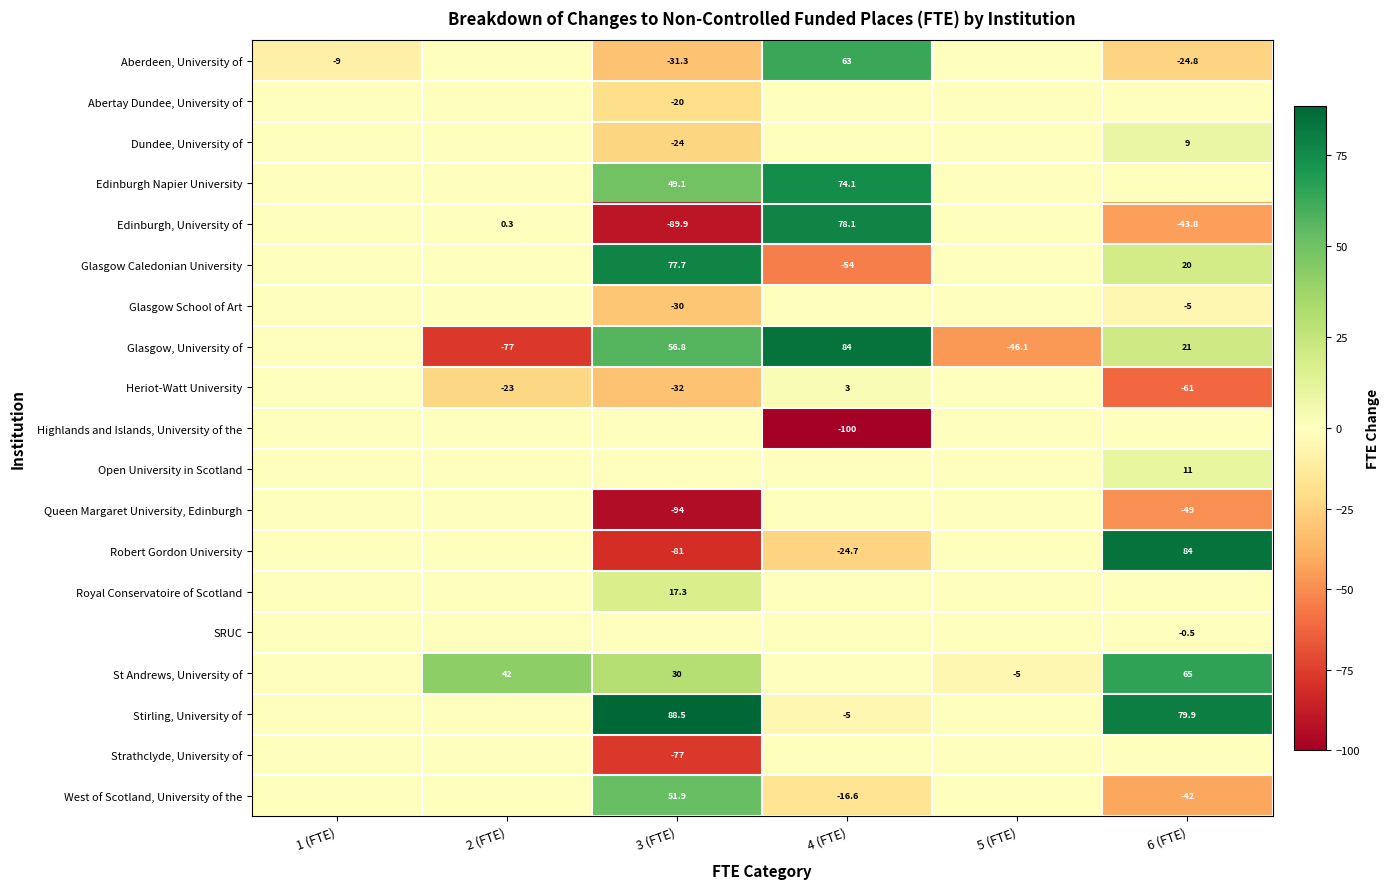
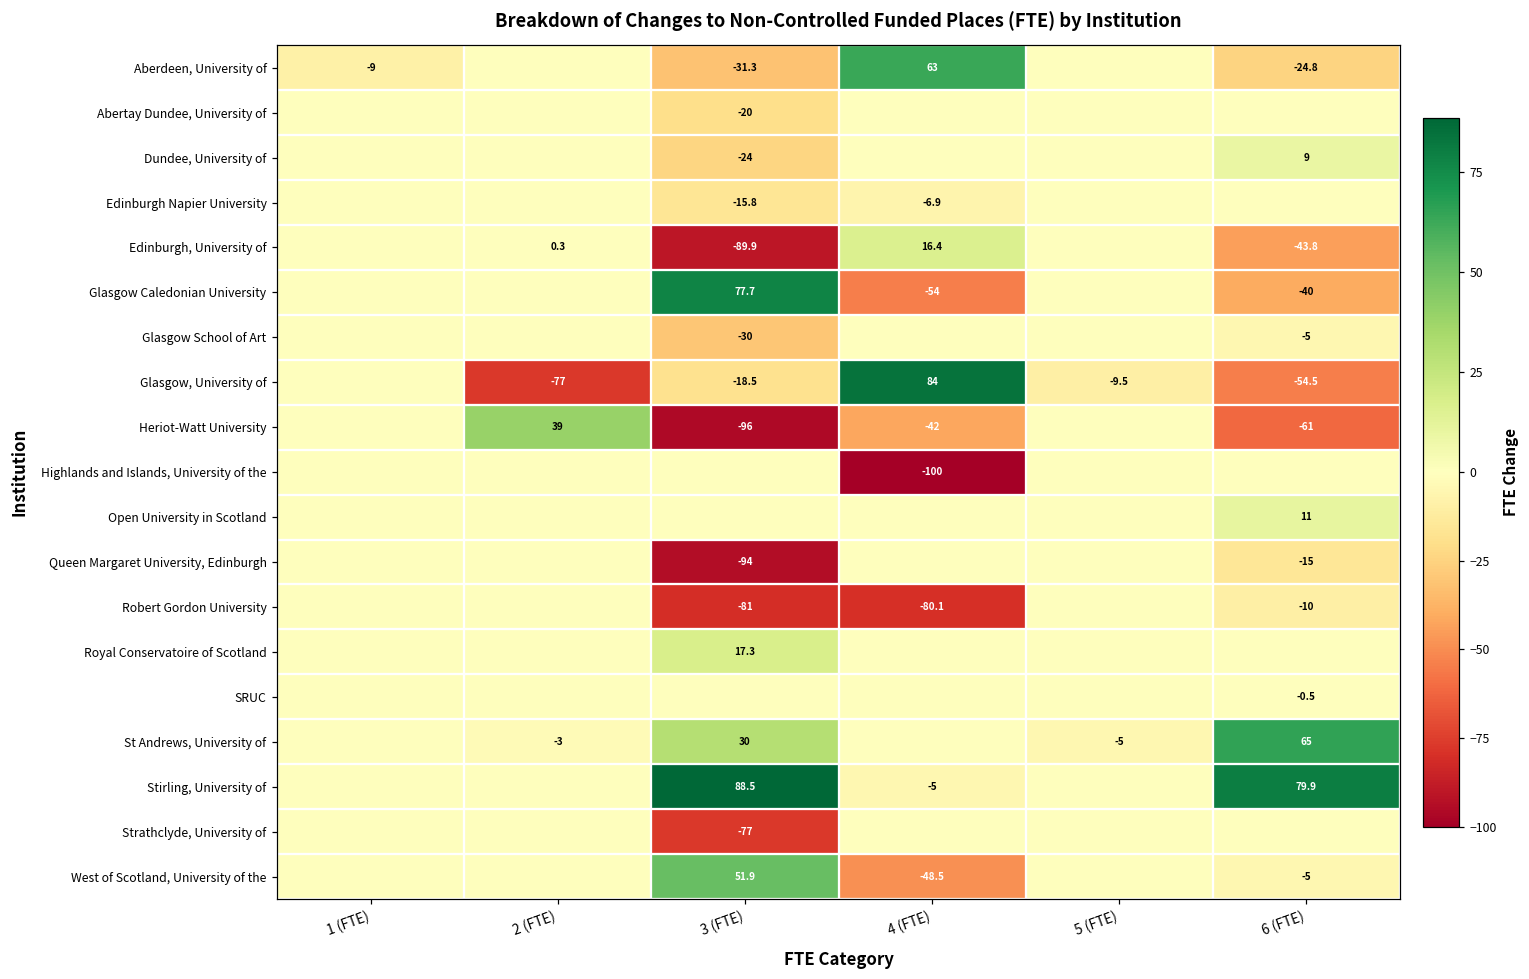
Edinburgh Napier University, 3 (FTE): 49.1 -> -15.8
Edinburgh Napier University, 4 (FTE): 74.1 -> -6.9
Edinburgh, University of, 4 (FTE): 78.1 -> 16.4
Glasgow Caledonian University, 6 (FTE): 20 -> -40
Glasgow, University of, 3 (FTE): 56.8 -> -18.5
Glasgow, University of, 5 (FTE): -46.1 -> -9.5
Glasgow, University of, 6 (FTE): 21 -> -54.5
Heriot-Watt University, 2 (FTE): -23 -> 39
Heriot-Watt University, 3 (FTE): -32 -> -96
Heriot-Watt University, 4 (FTE): 3 -> -42
Queen Margaret University, Edinburgh, 6 (FTE): -49 -> -15
Robert Gordon University, 4 (FTE): -24.7 -> -80.1
Robert Gordon University, 6 (FTE): 84 -> -10
St Andrews, University of, 2 (FTE): 42 -> -3
West of Scotland, University of the, 4 (FTE): -16.6 -> -48.5
West of Scotland, University of the, 6 (FTE): -42 -> -5
